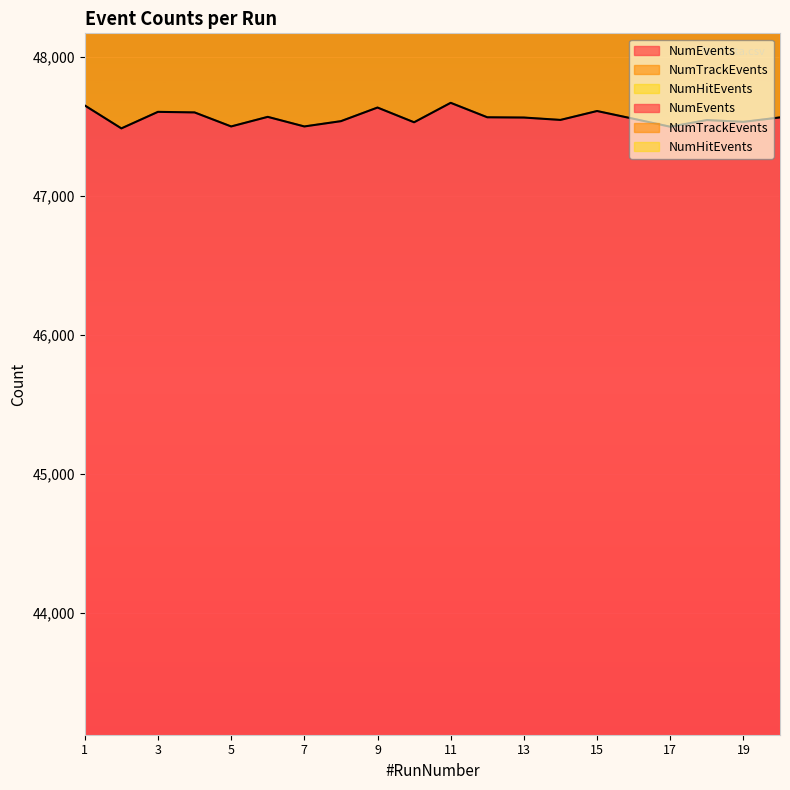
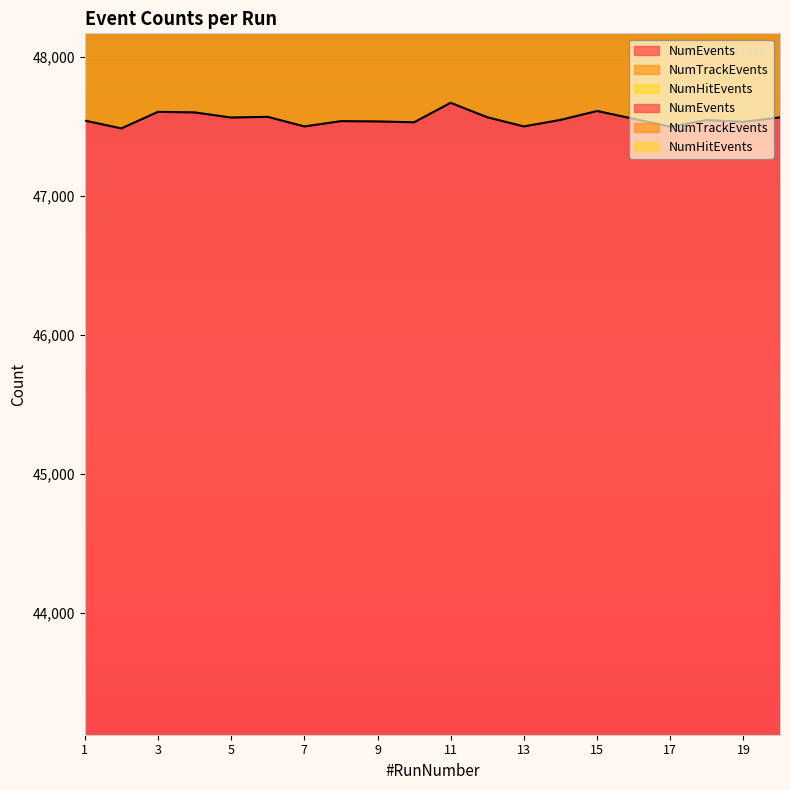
NumEvents, 1: 47,650 -> 47,540
NumEvents, 5: 47,500 -> 47,570
NumEvents, 9: 47,640 -> 47,540
NumEvents, 13: 47,570 -> 47,500
